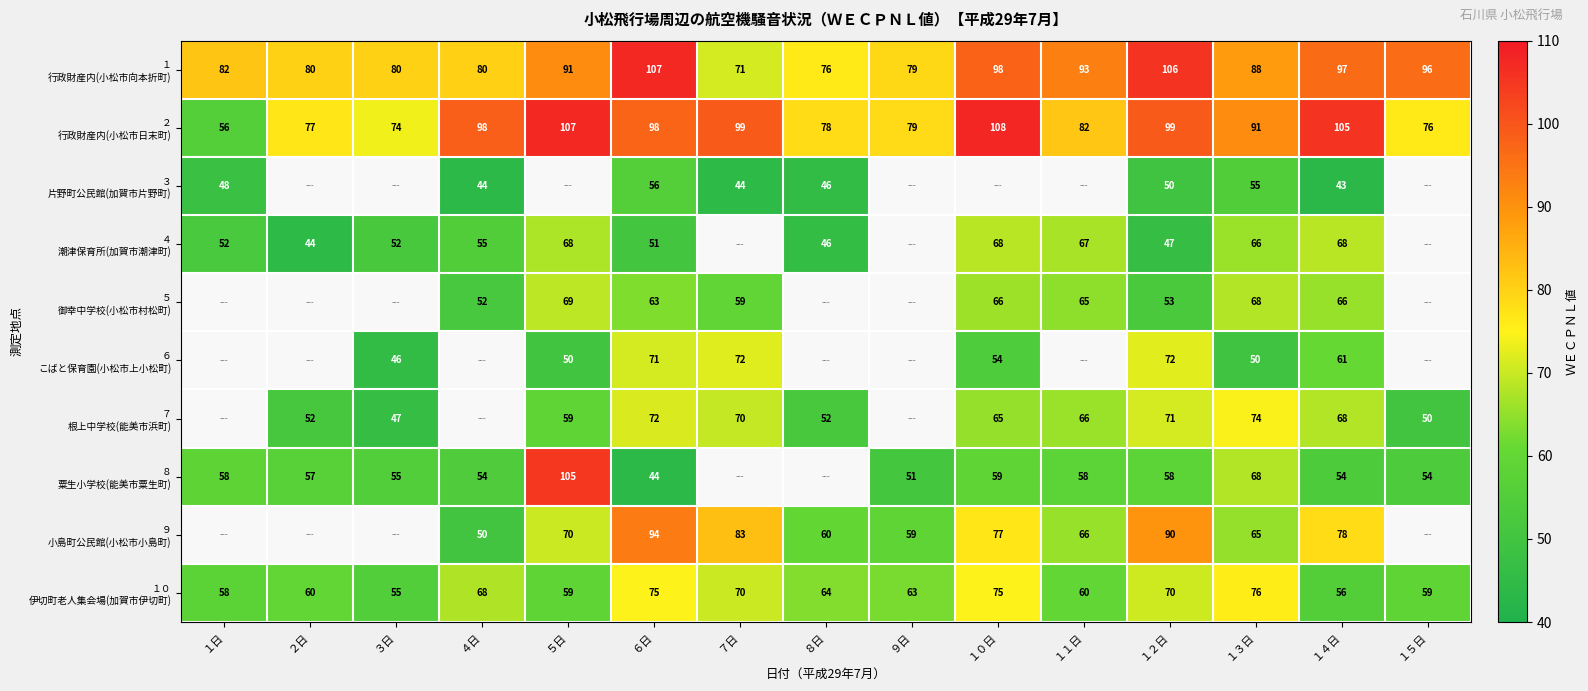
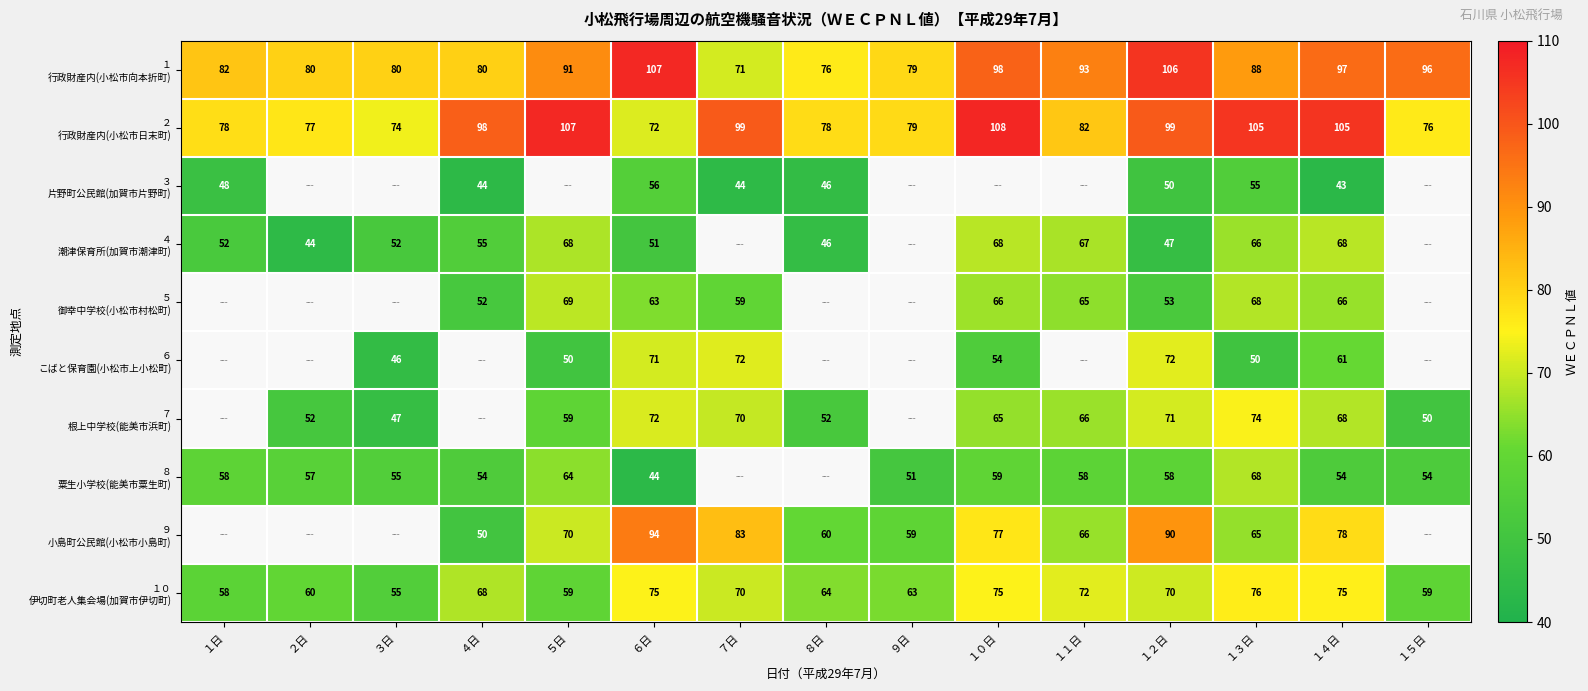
２ 行政財産内(小松市日末町), １日: 56 -> 78
２ 行政財産内(小松市日末町), ６日: 98 -> 72
２ 行政財産内(小松市日末町), １３日: 91 -> 105
８ 粟生小学校(能美市粟生町), ５日: 105 -> 64
１０ 伊切町老人集会場(加賀市伊切町), １１日: 60 -> 72
１０ 伊切町老人集会場(加賀市伊切町), １４日: 56 -> 75
